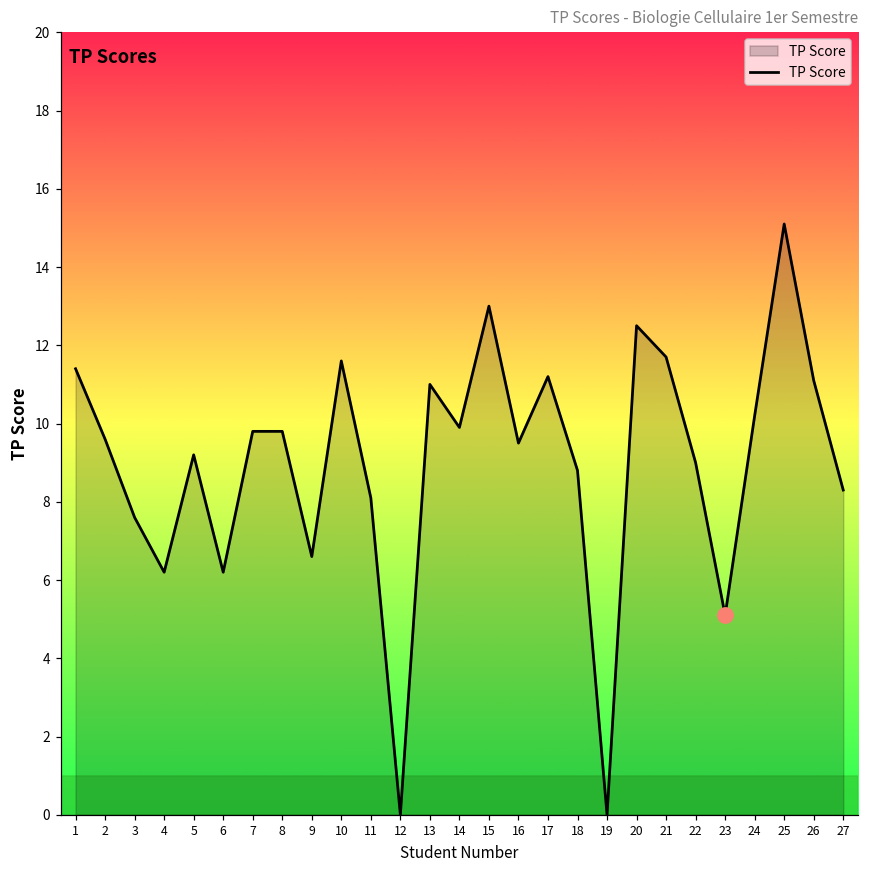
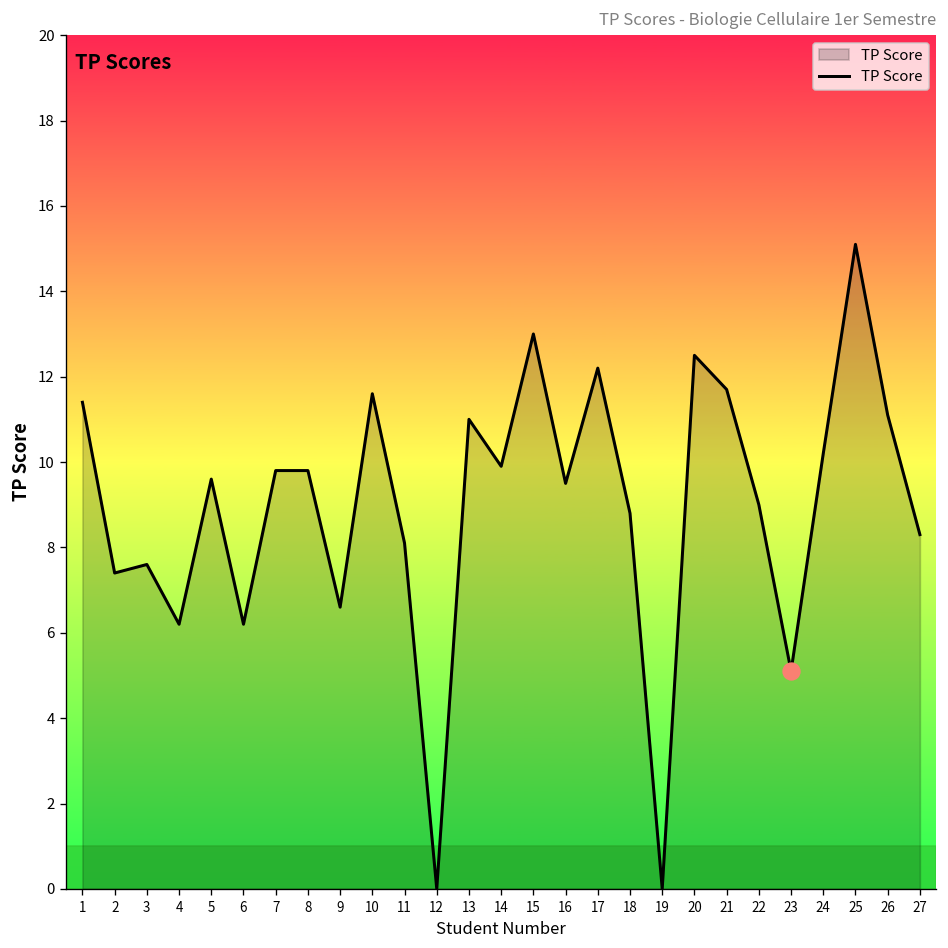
TP Score, 2: 9.6 -> 7.4
TP Score, 5: 9.2 -> 9.6
TP Score, 17: 11.2 -> 12.2
